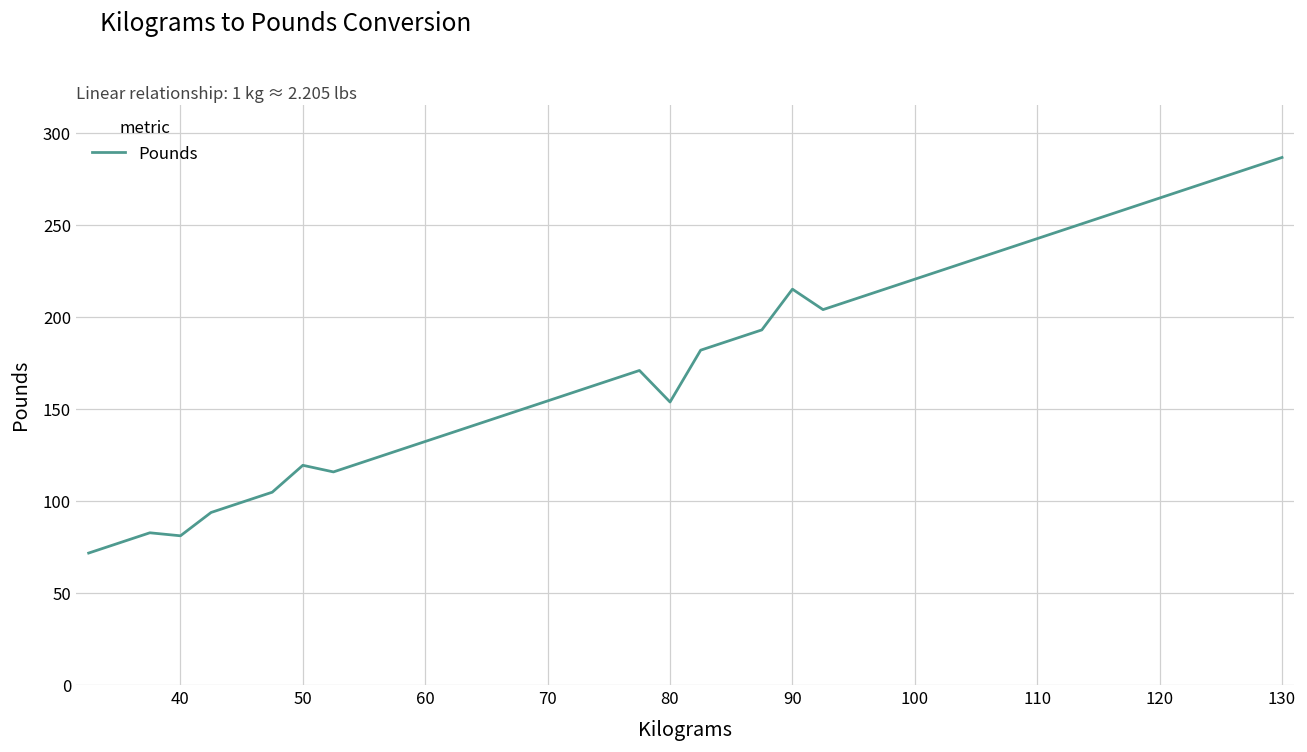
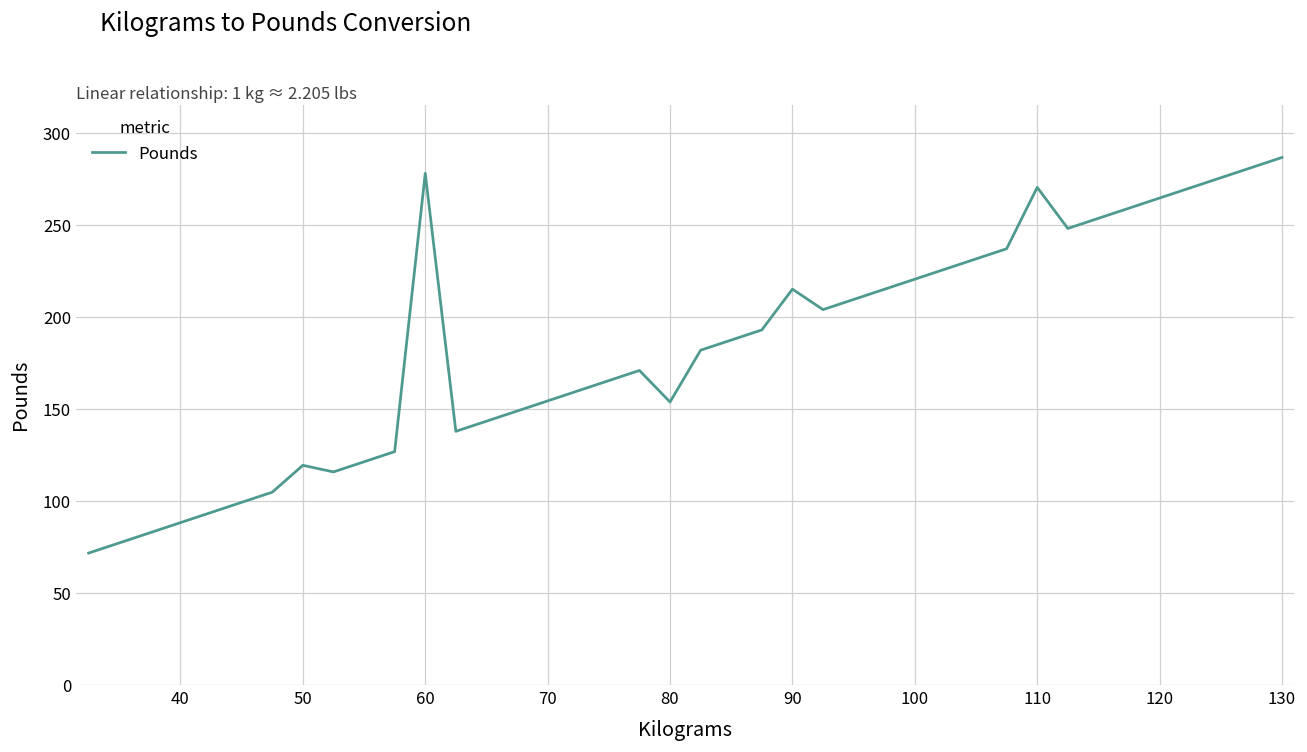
40: 81 -> 88
60: 132 -> 278
110: 243 -> 270
